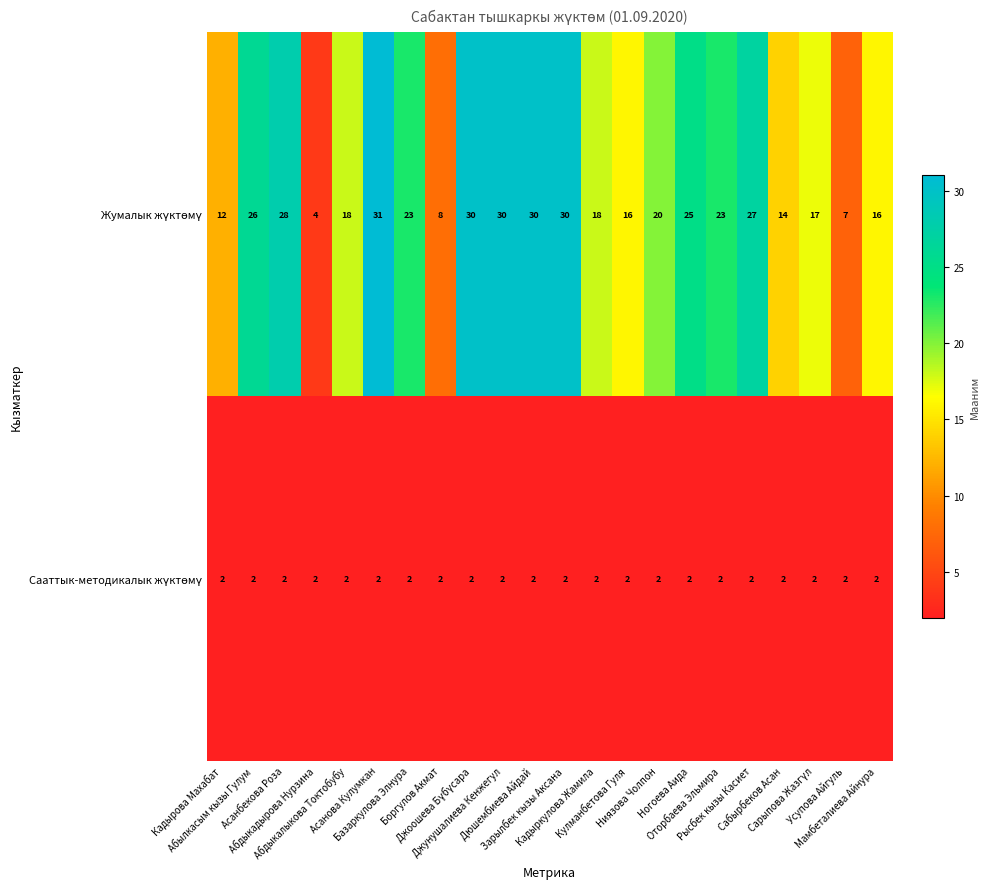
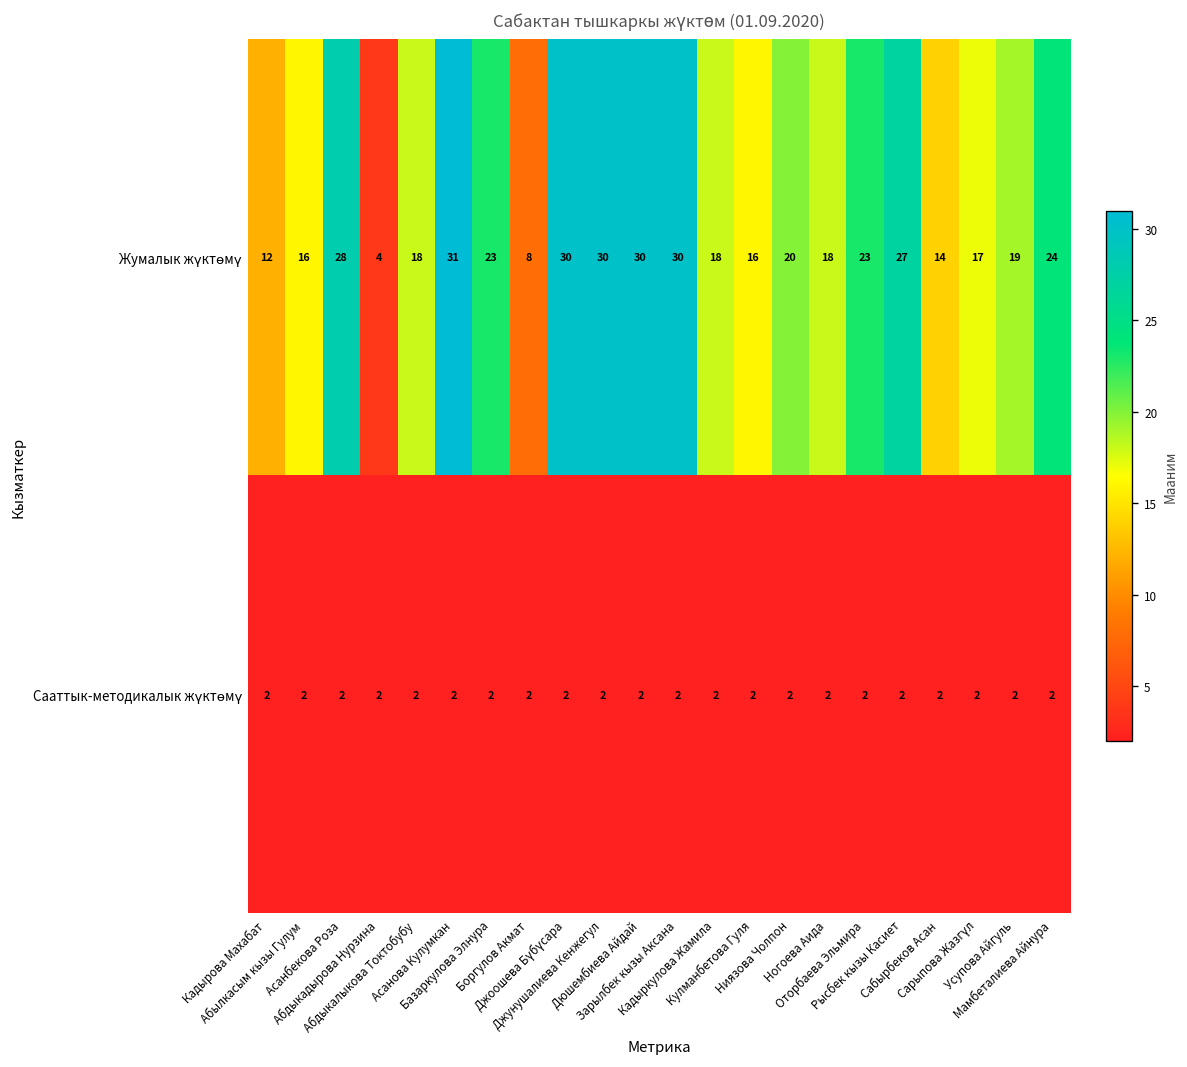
Жумалык жүктөмү, Абылкасым кызы Гулум: 26 -> 16
Жумалык жүктөмү, Ногоева Аида: 25 -> 18
Жумалык жүктөмү, Усупова Айгуль: 7 -> 19
Жумалык жүктөмү, Мамбеталиева Айнура: 16 -> 24
